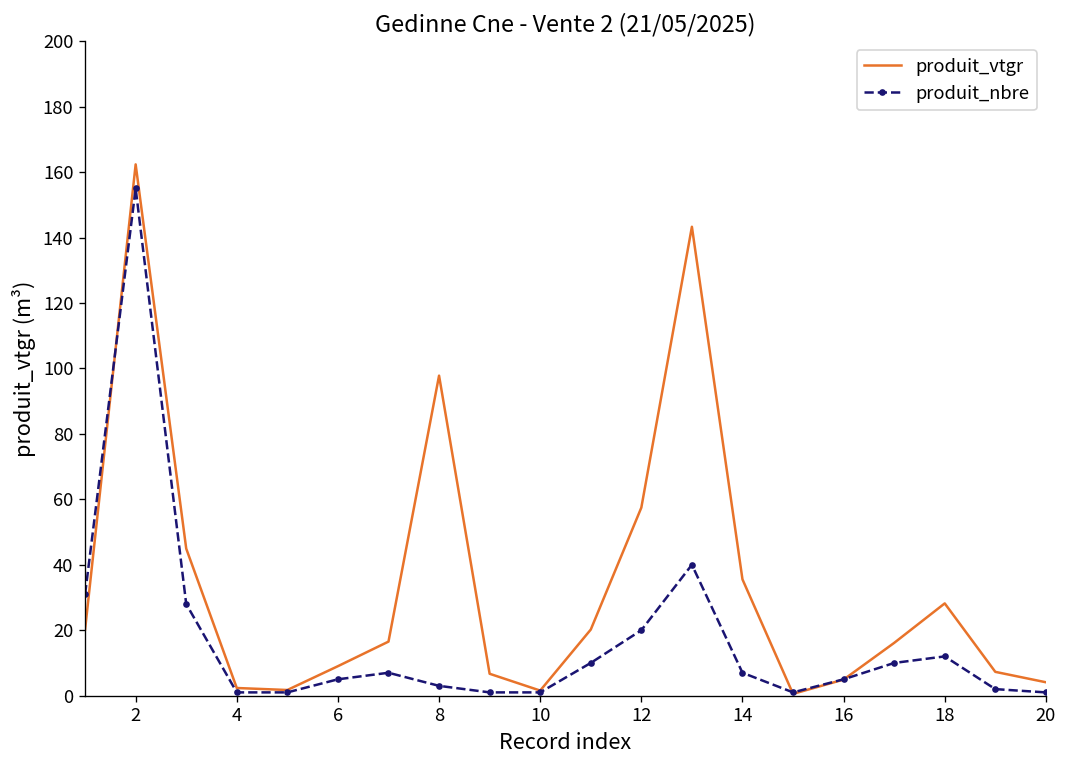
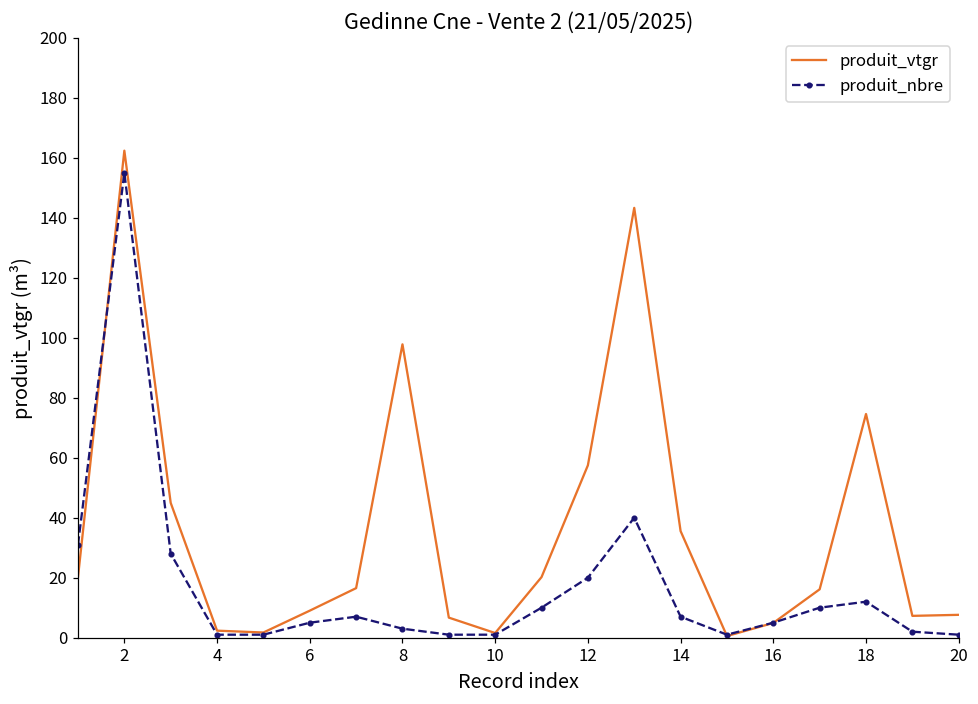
produit_vtgr, 18: 28 -> 75
produit_vtgr, 20: 4 -> 8
